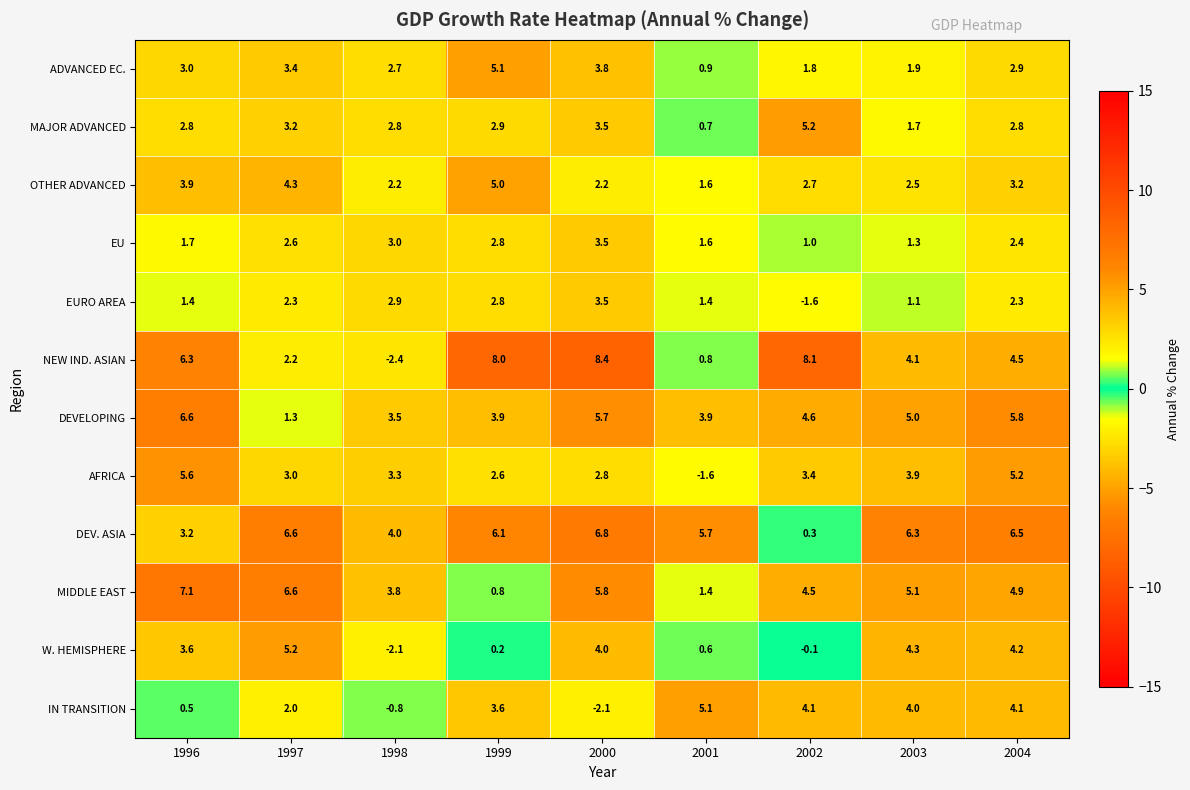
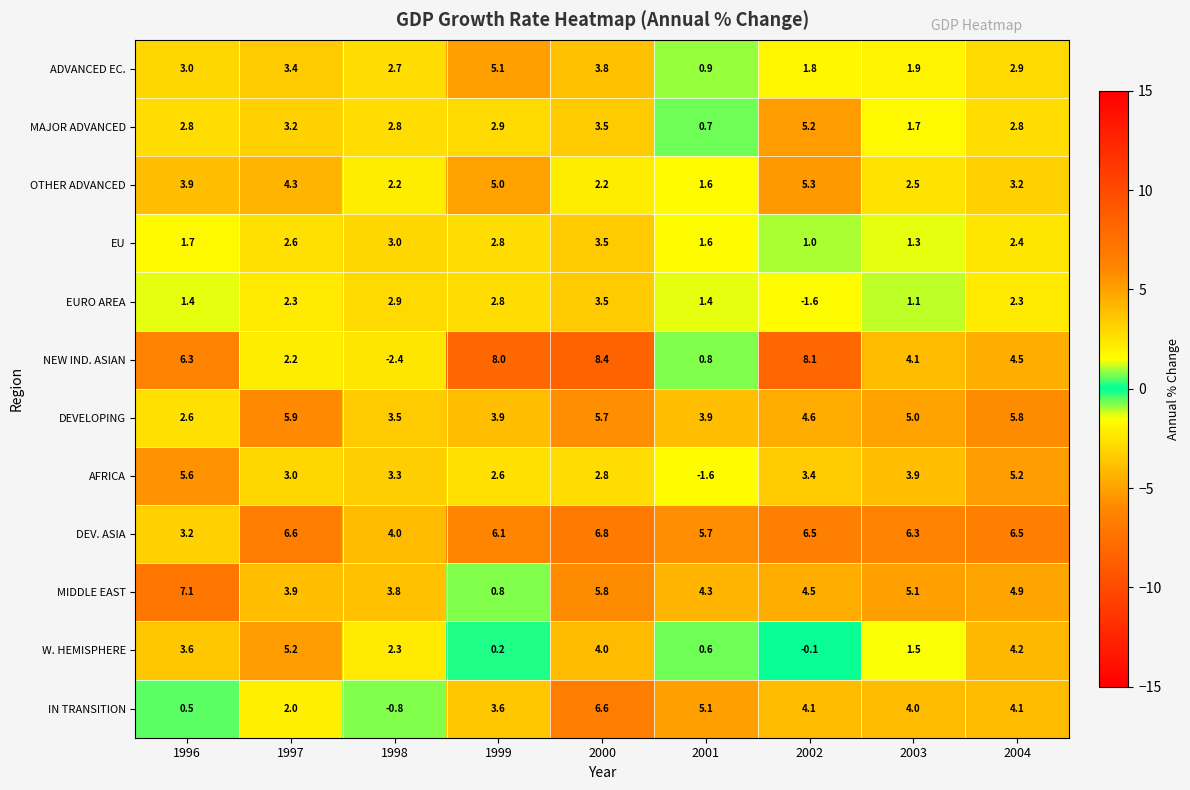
OTHER ADVANCED, 2002: 2.7 -> 5.3
DEVELOPING, 1996: 6.6 -> 2.6
DEVELOPING, 1997: 1.3 -> 5.9
DEV. ASIA, 2002: 0.3 -> 6.5
MIDDLE EAST, 1997: 6.6 -> 3.9
MIDDLE EAST, 2001: 1.4 -> 4.3
W. HEMISPHERE, 1998: -2.1 -> 2.3
W. HEMISPHERE, 2003: 4.3 -> 1.5
IN TRANSITION, 2000: -2.1 -> 6.6
